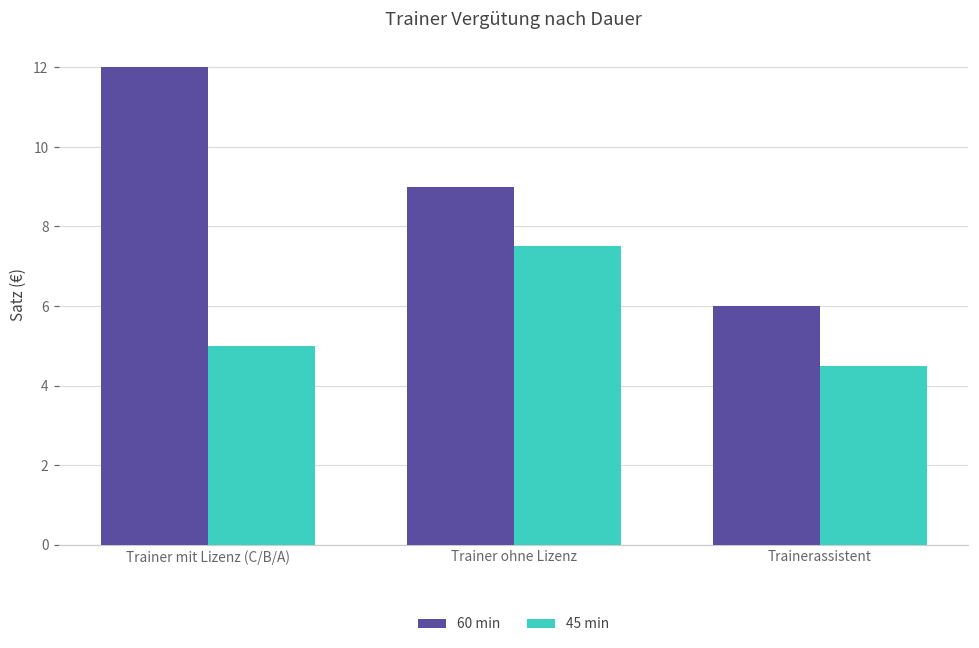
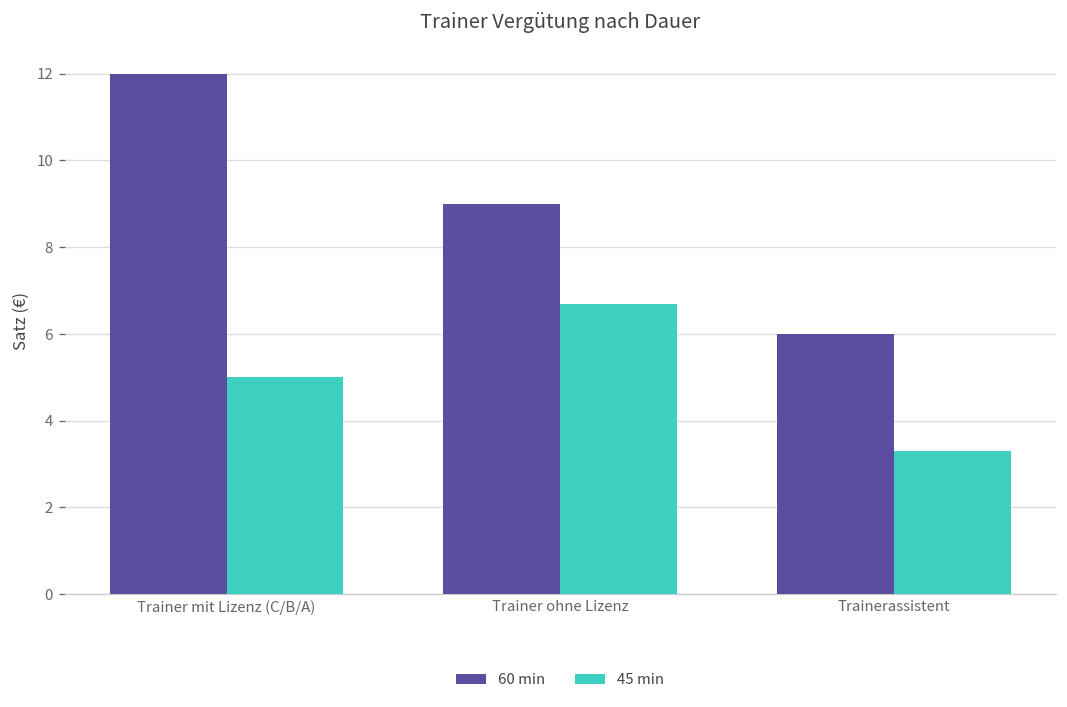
45 min, Trainer ohne Lizenz: 7.5 -> 6.7
45 min, Trainerassistent: 4.5 -> 3.3
